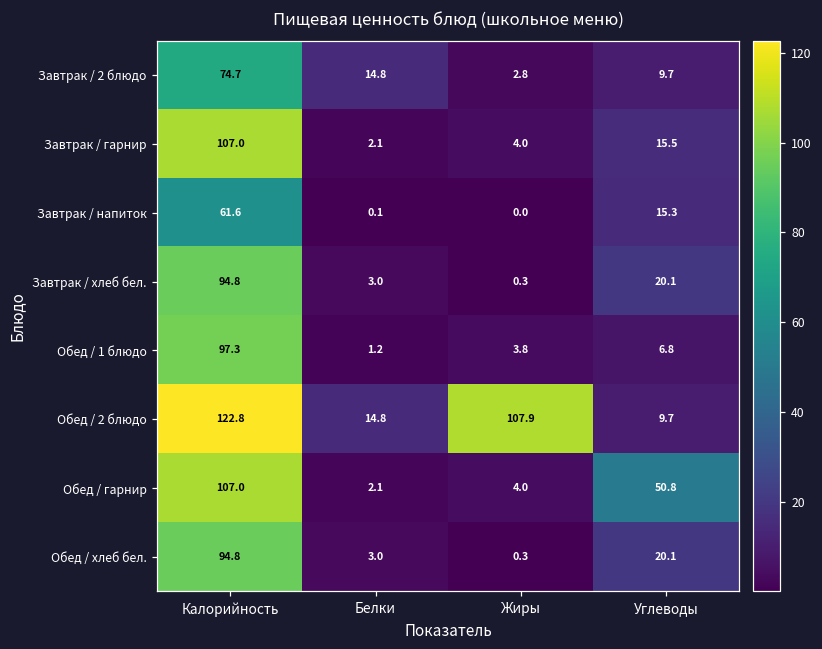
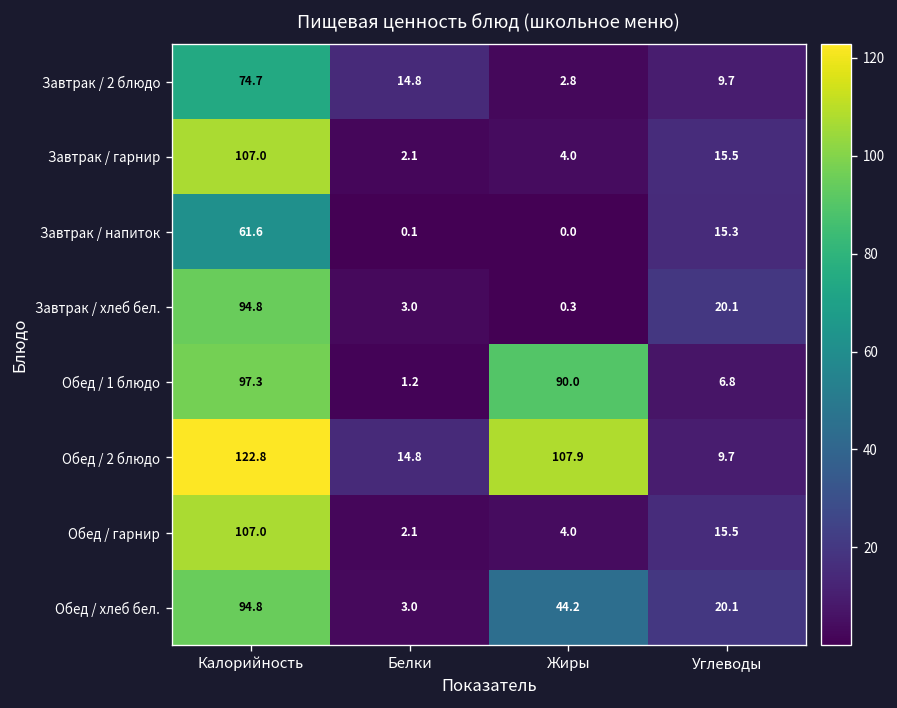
Обед / 1 блюдо, Жиры: 3.8 -> 90.0
Обед / гарнир, Углеводы: 50.8 -> 15.5
Обед / хлеб бел., Жиры: 0.3 -> 44.2
